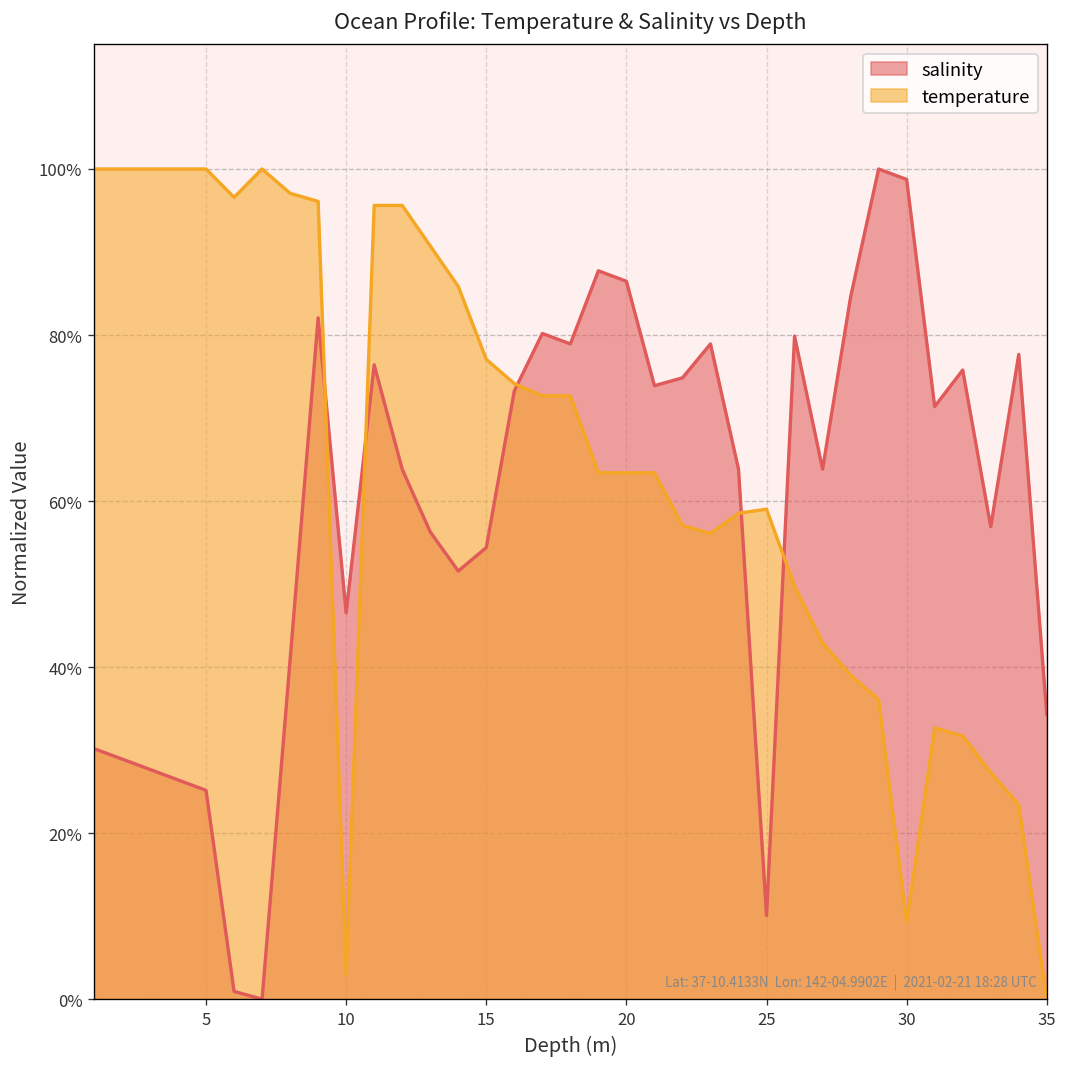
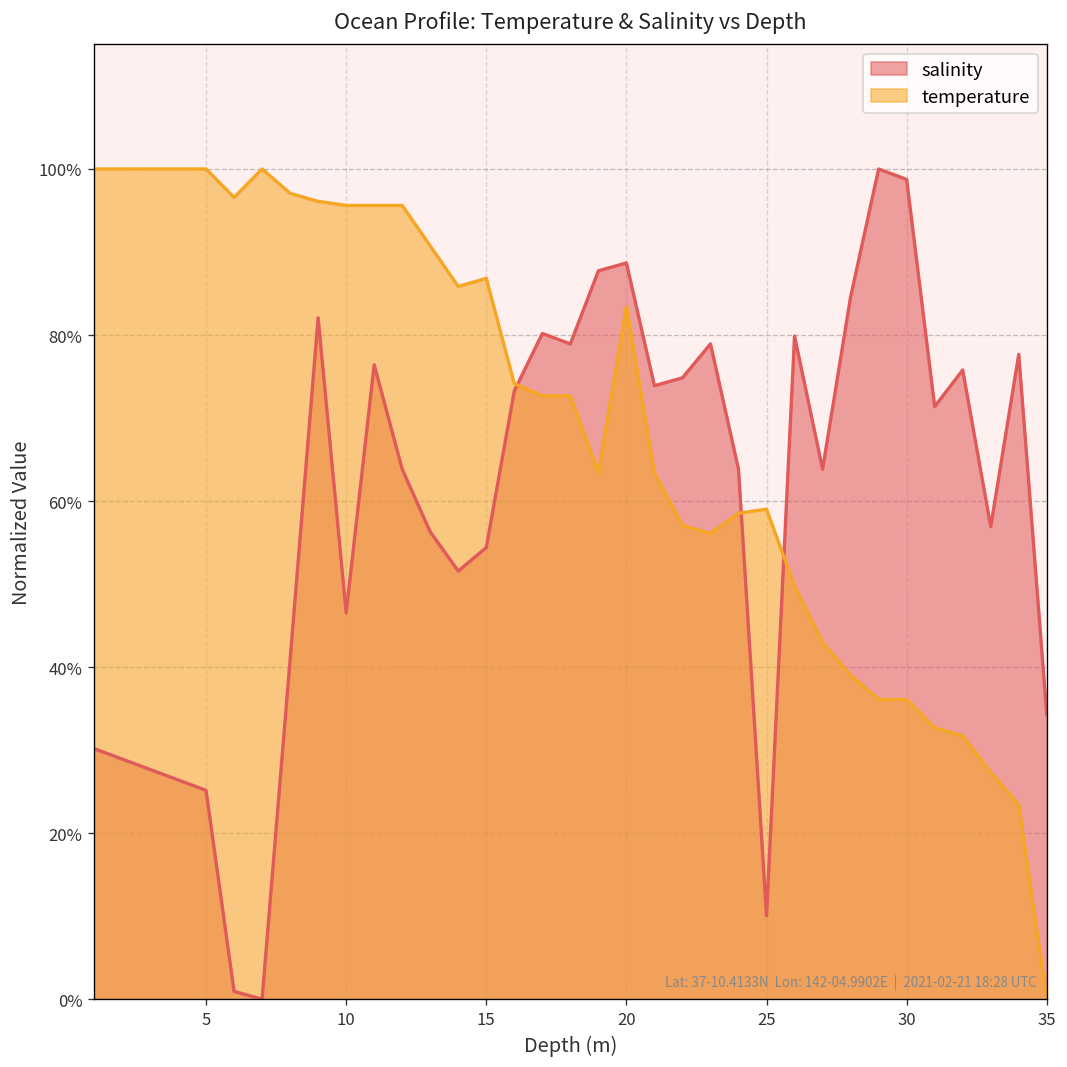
temperature, 10: 3% -> 96%
temperature, 15: 77% -> 87%
salinity, 20: 86% -> 89%
temperature, 20: 63% -> 83%
temperature, 30: 9% -> 36%
